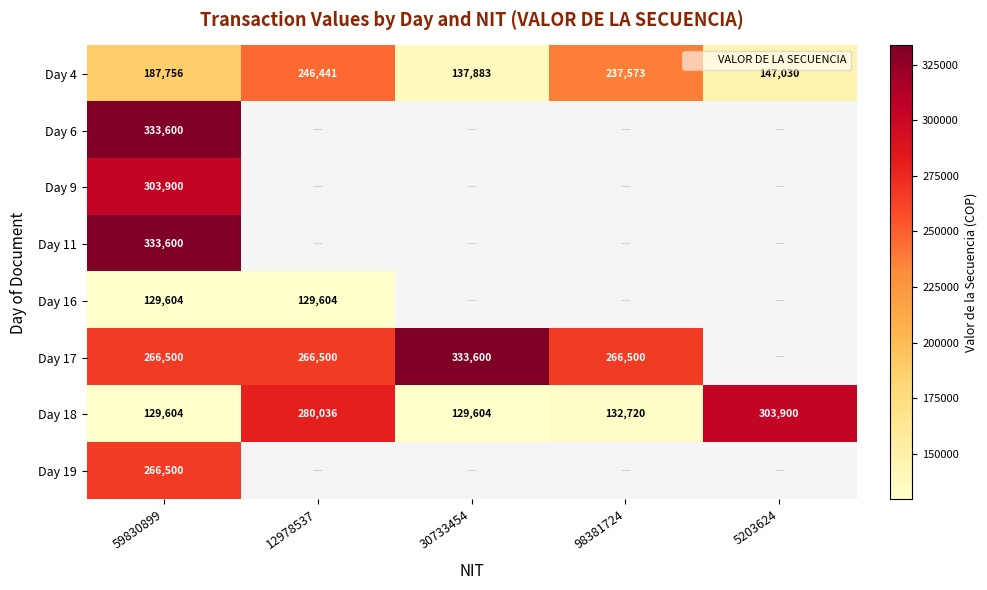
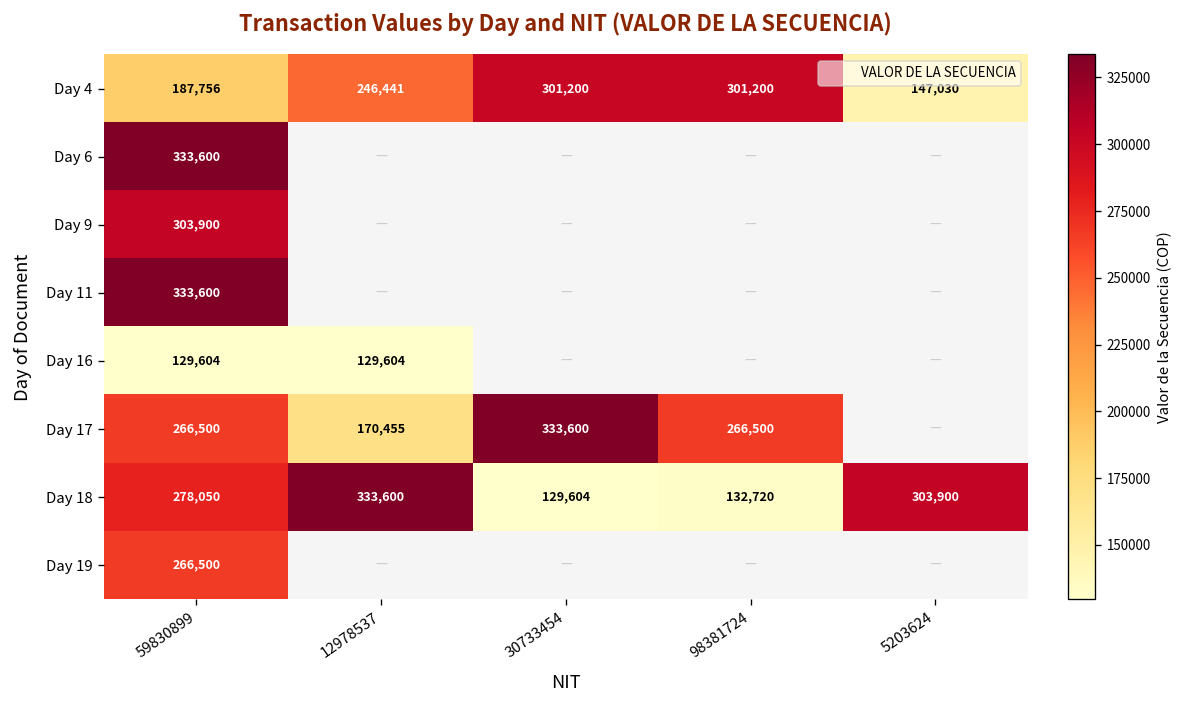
Day 4, 30733454: 137,883 -> 301,200
Day 4, 98381724: 237,573 -> 301,200
Day 17, 12978537: 266,500 -> 170,455
Day 18, 59830899: 129,604 -> 278,050
Day 18, 12978537: 280,036 -> 333,600
